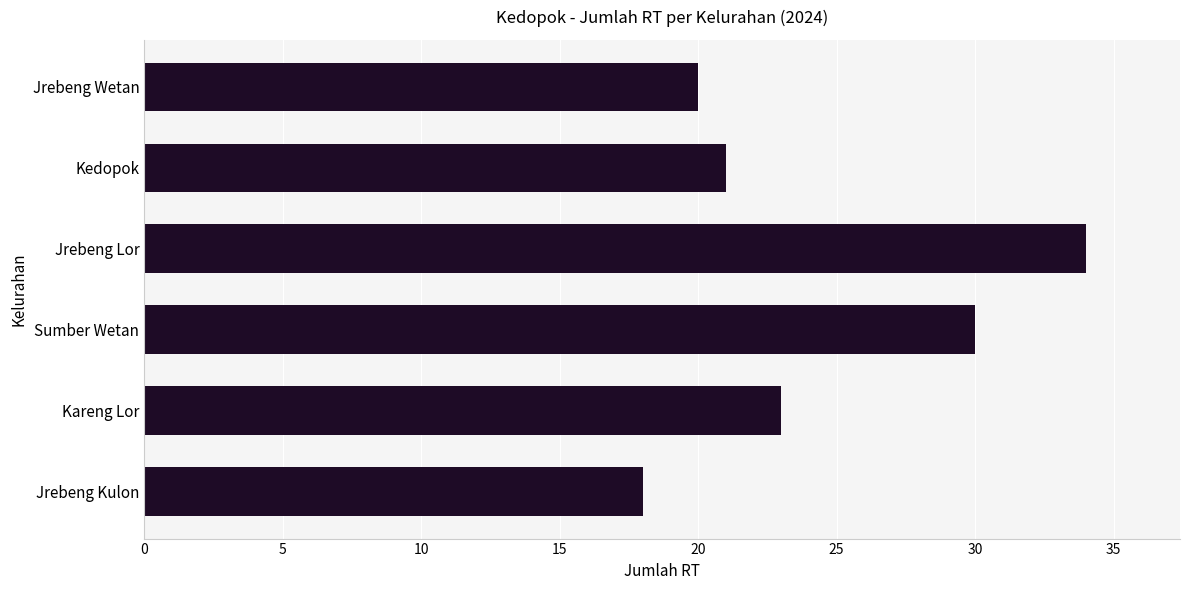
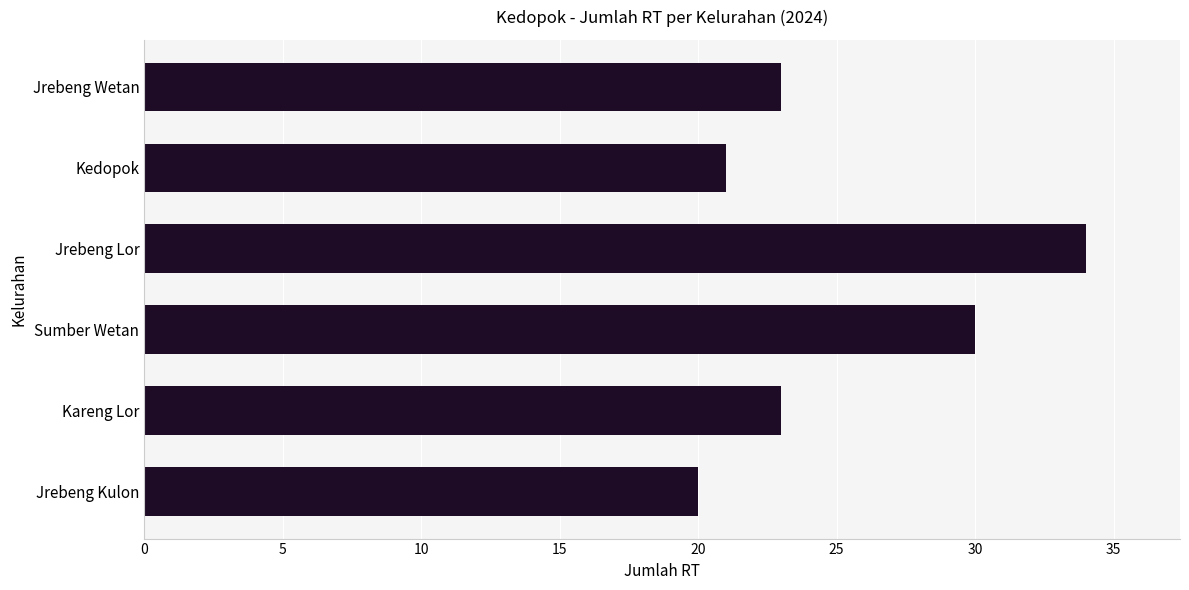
Jrebeng Wetan: 20 -> 23
Jrebeng Kulon: 18 -> 20
